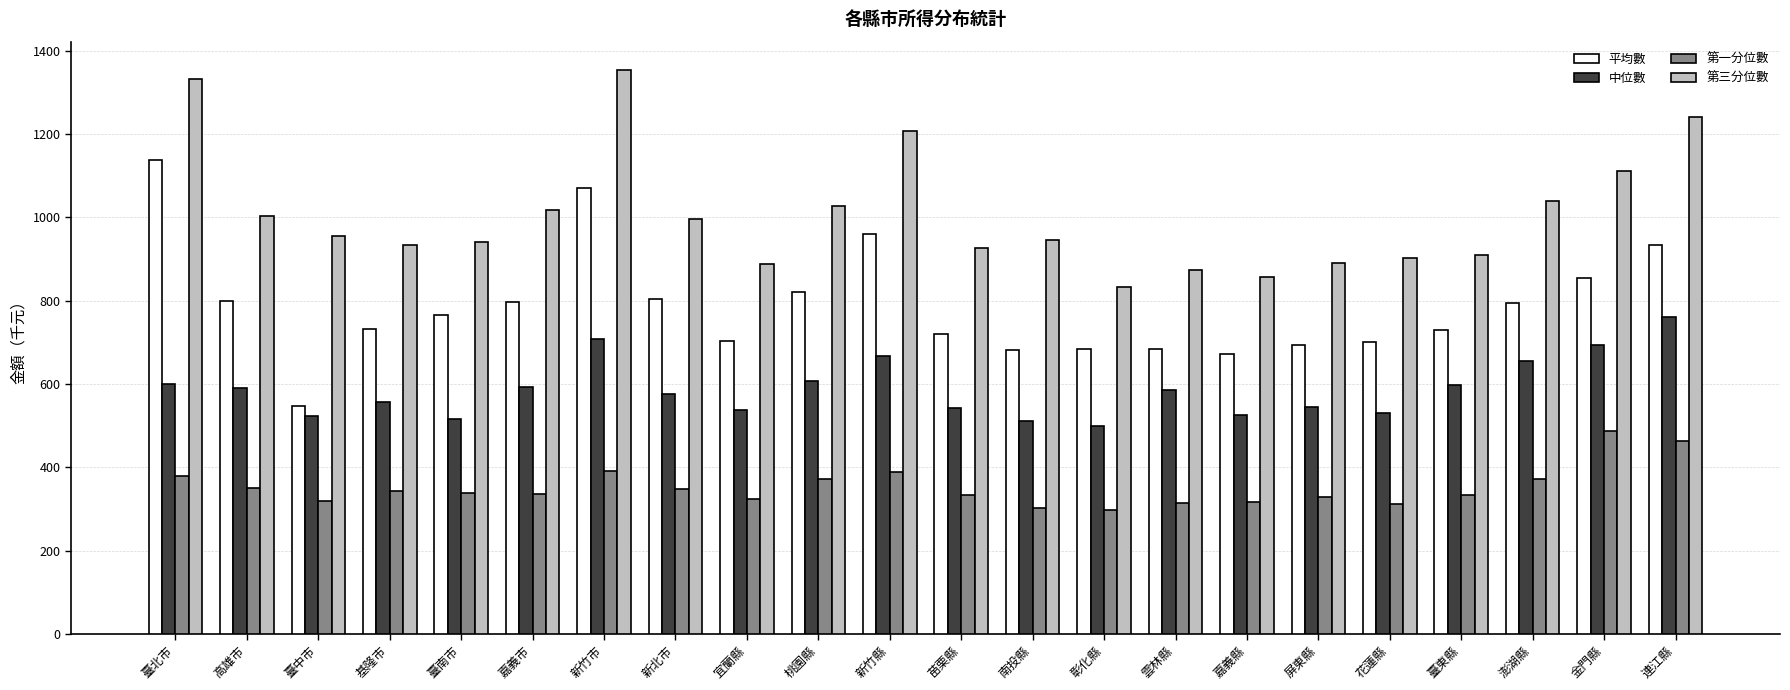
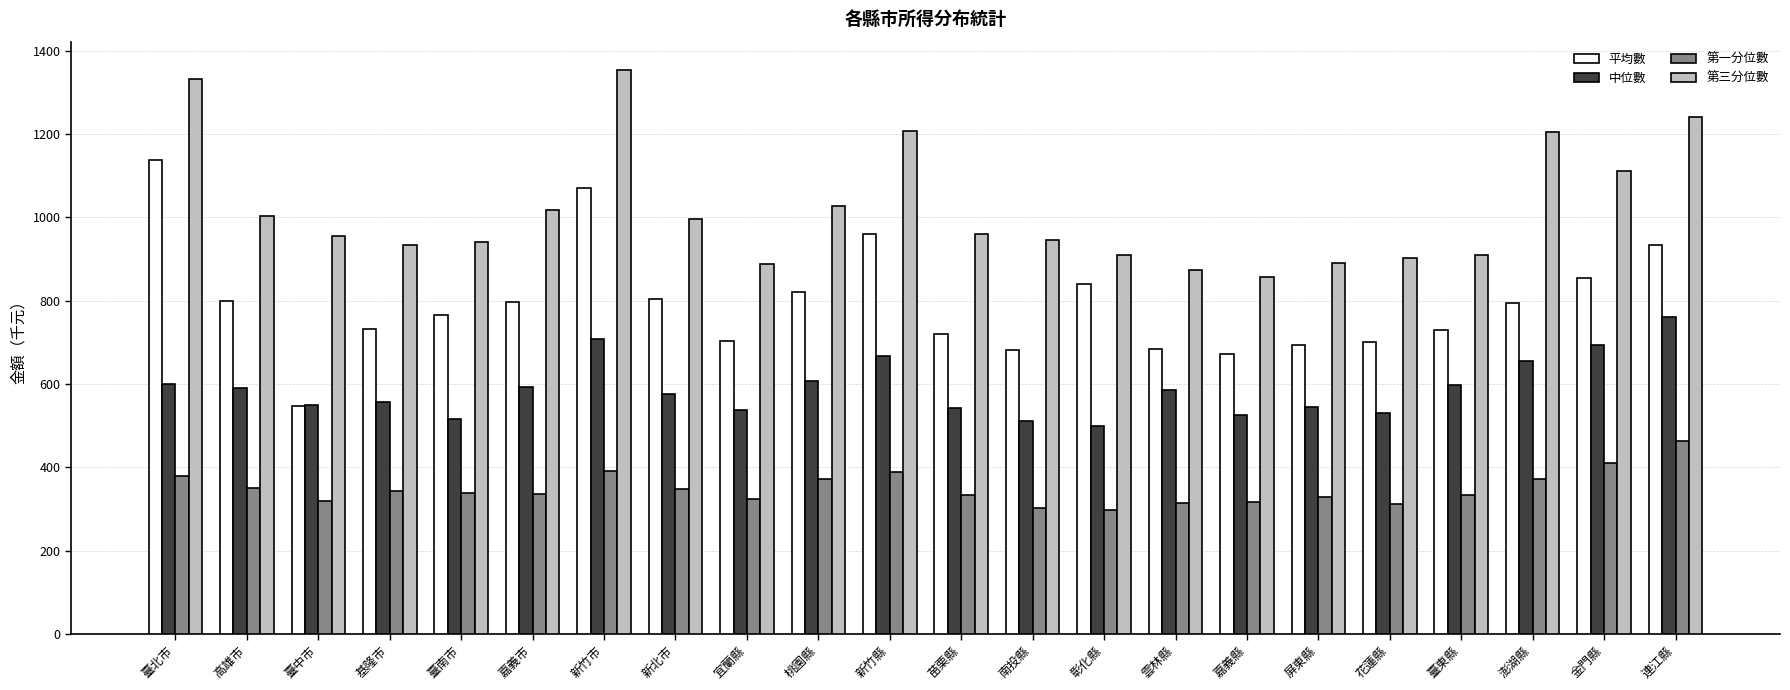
中位數, 臺中市: 520 -> 550
第三分位數, 苗栗縣: 930 -> 960
平均數, 彰化縣: 690 -> 840
第三分位數, 彰化縣: 830 -> 910
第三分位數, 澎湖縣: 1040 -> 1200
第一分位數, 金門縣: 490 -> 410
